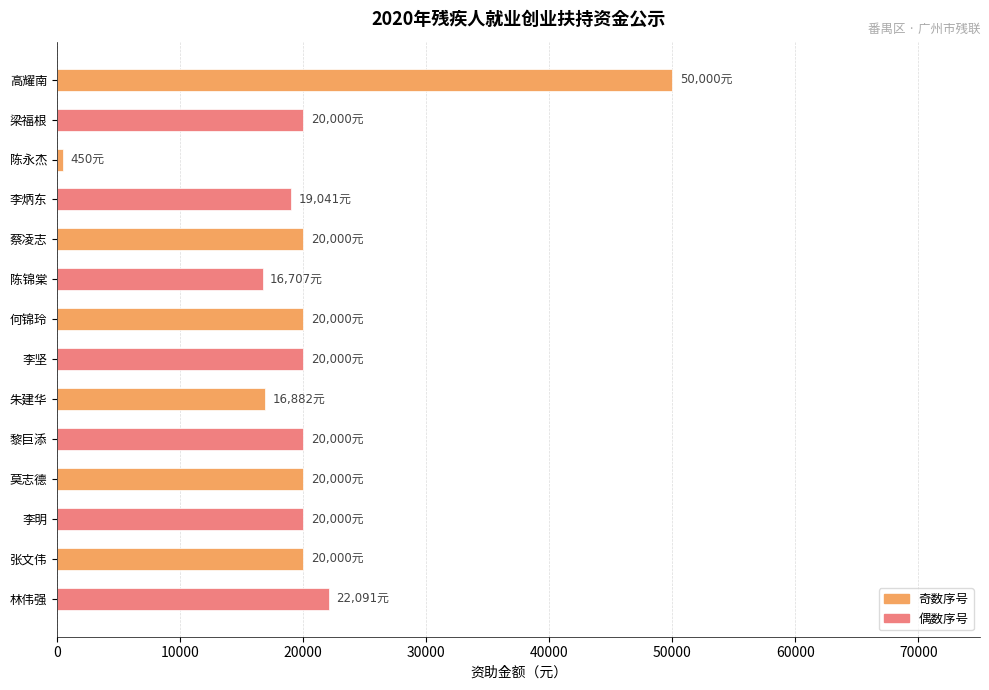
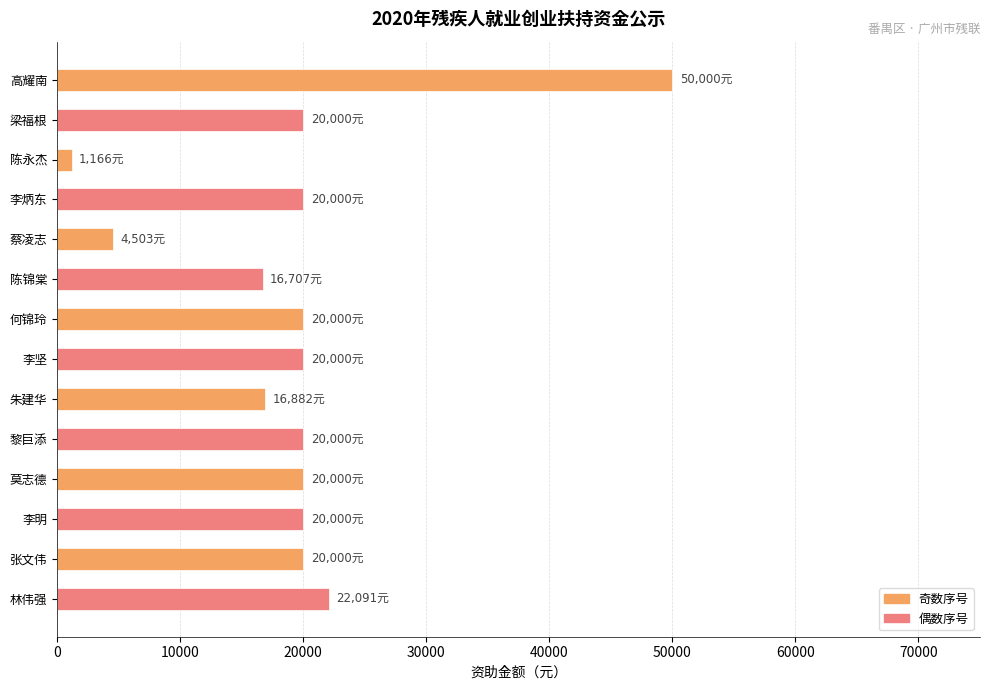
陈永杰: 450元 -> 1,166元
李炳东: 19,041元 -> 20,000元
蔡凌志: 20,000元 -> 4,503元
